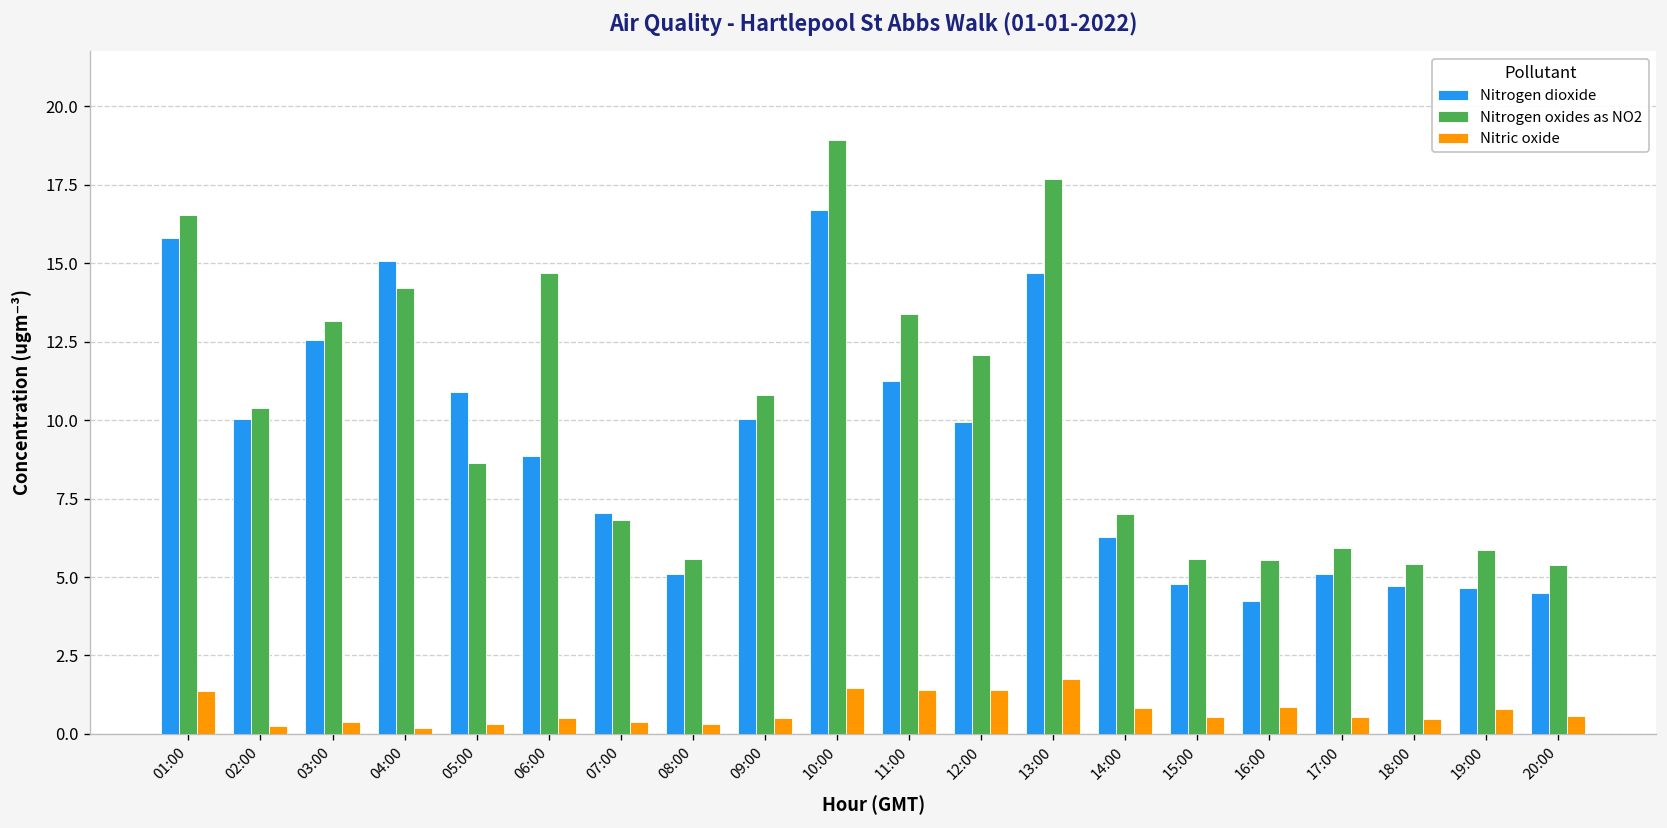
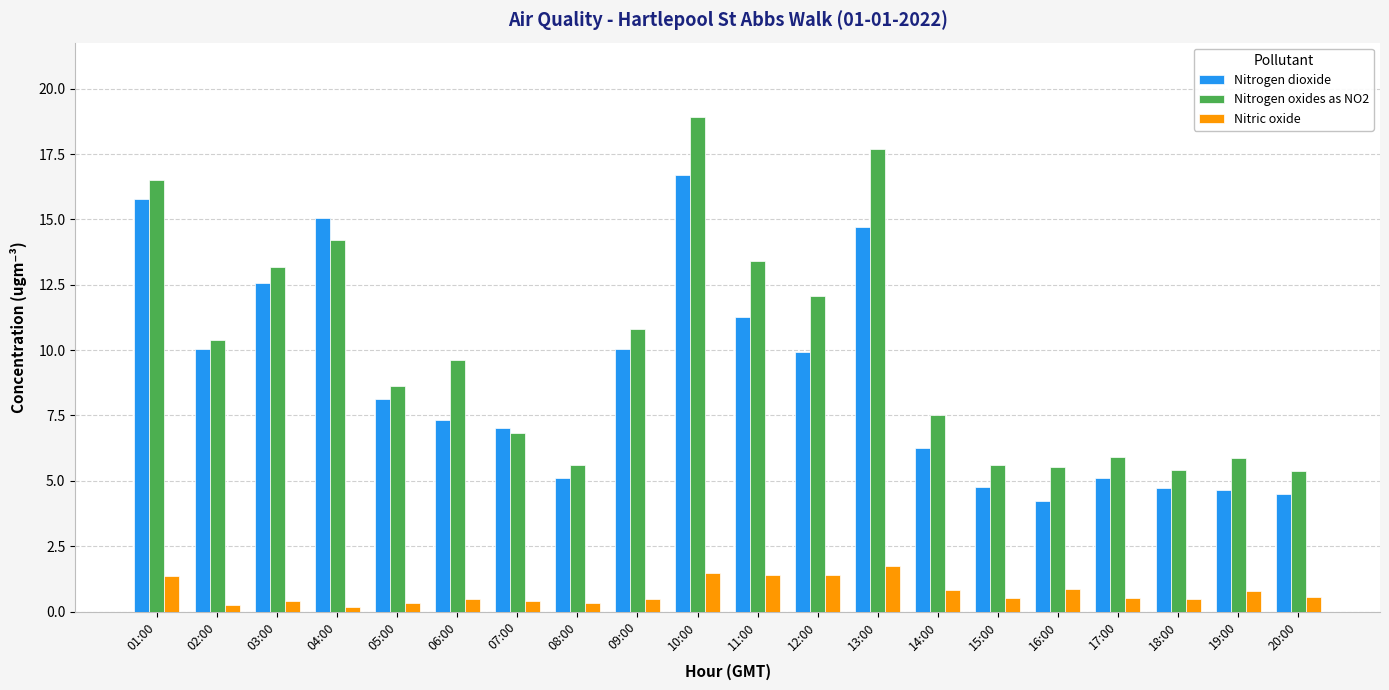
Nitrogen dioxide, 05:00: 10.9 -> 8.1
Nitrogen dioxide, 06:00: 8.9 -> 7.3
Nitrogen oxides as NO2, 06:00: 14.7 -> 9.6
Nitrogen oxides as NO2, 14:00: 7.0 -> 7.5
